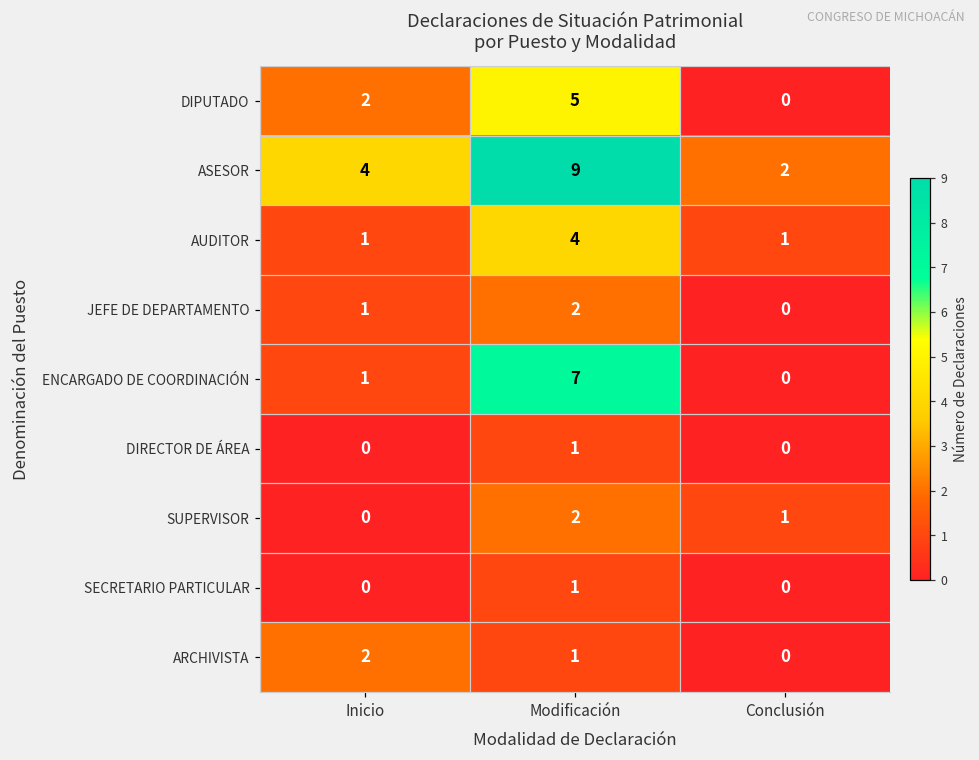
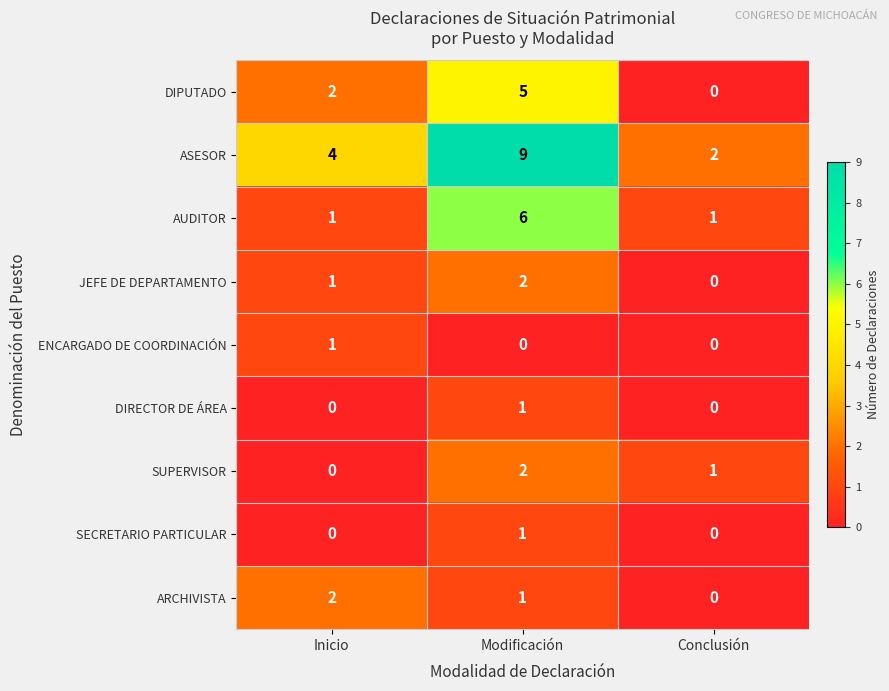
AUDITOR, Modificación: 4 -> 6
ENCARGADO DE COORDINACIÓN, Modificación: 7 -> 0
